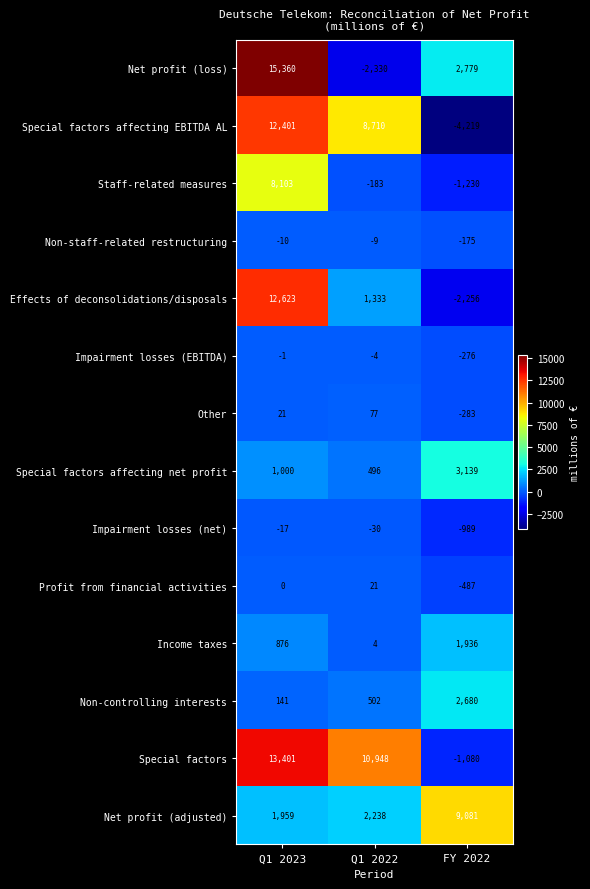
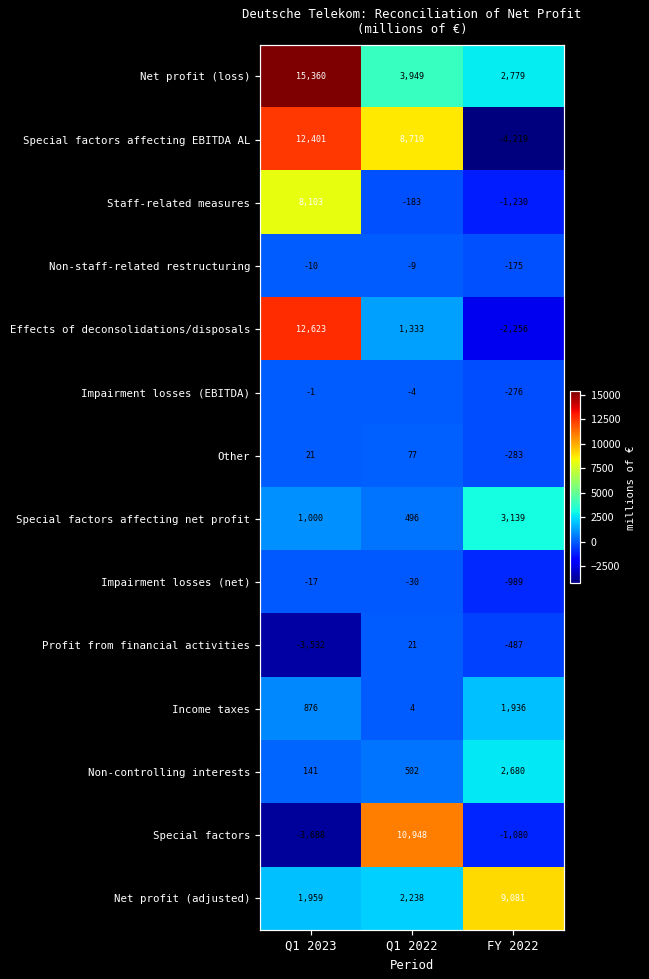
Net profit (loss), Q1 2022: -2,330 -> 3,949
Profit from financial activities, Q1 2023: 0 -> -3,532
Special factors, Q1 2023: 13,401 -> -3,688
